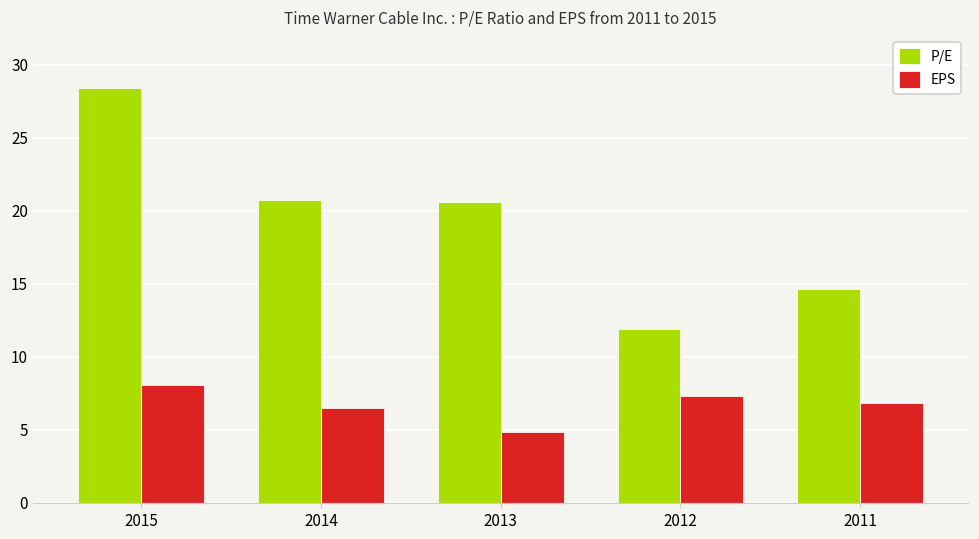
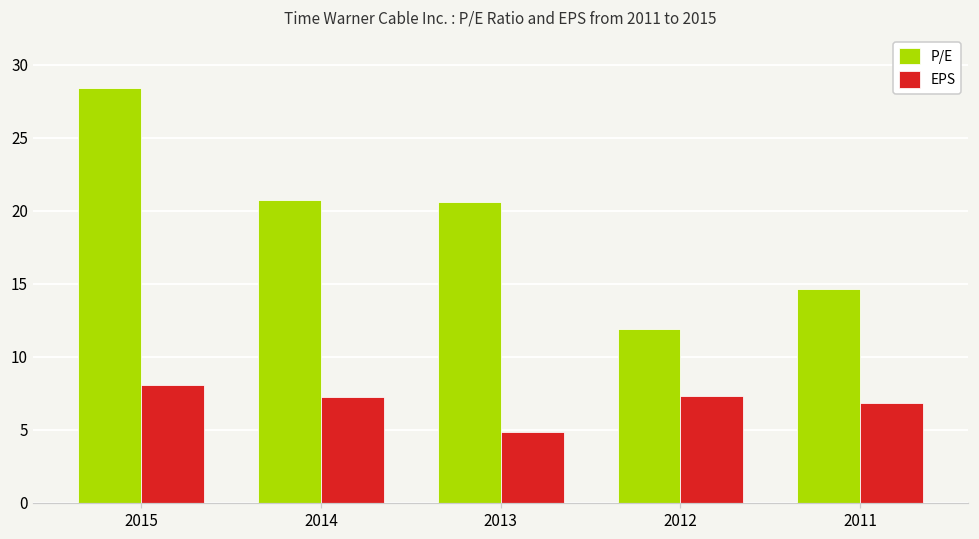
EPS, 2014: 6.5 -> 7.2
